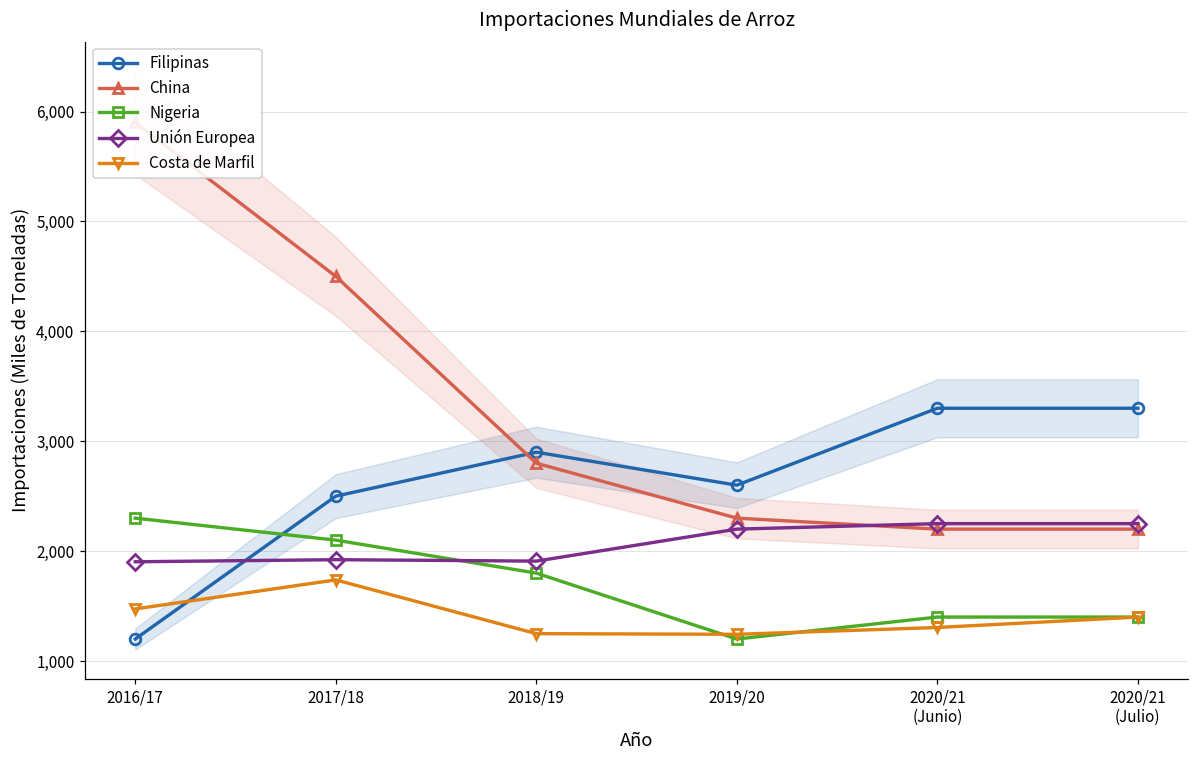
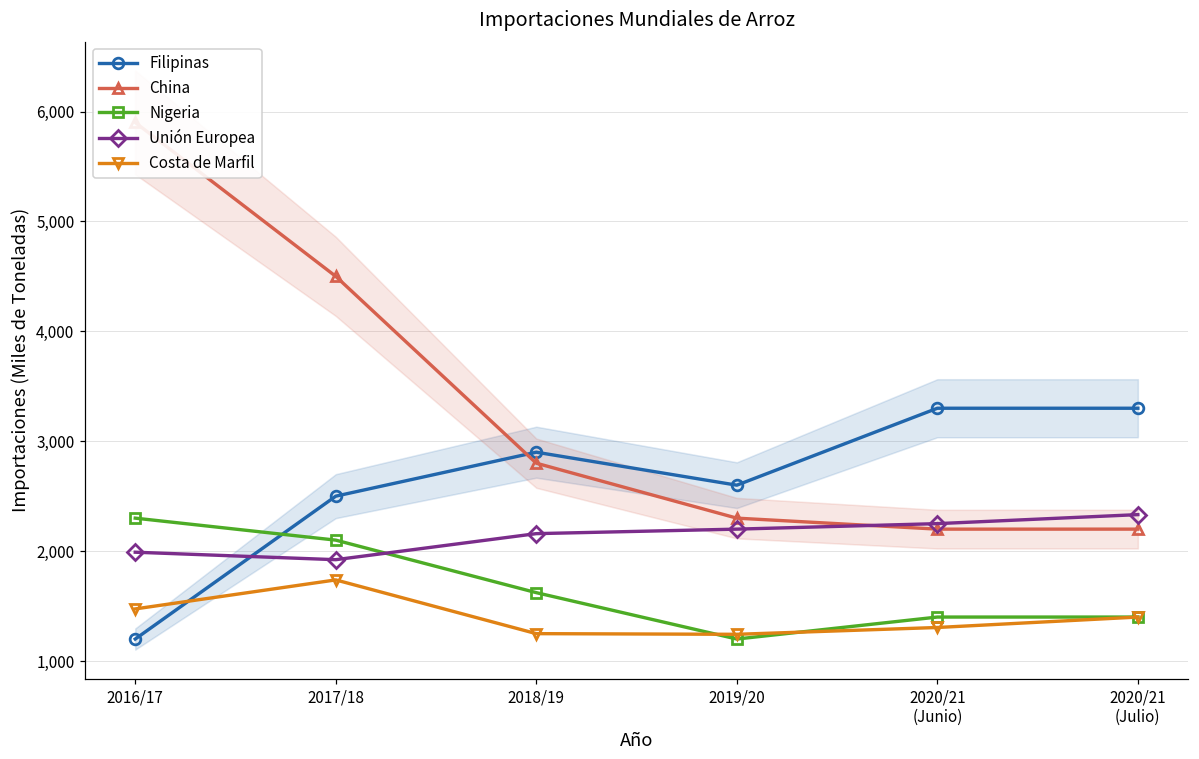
Unión Europea, 2016/17: 1,900 -> 2,000
Nigeria, 2018/19: 1,800 -> 1,600
Unión Europea, 2018/19: 1,900 -> 2,200
Unión Europea, 2020/21 (Julio): 2,250 -> 2,330
